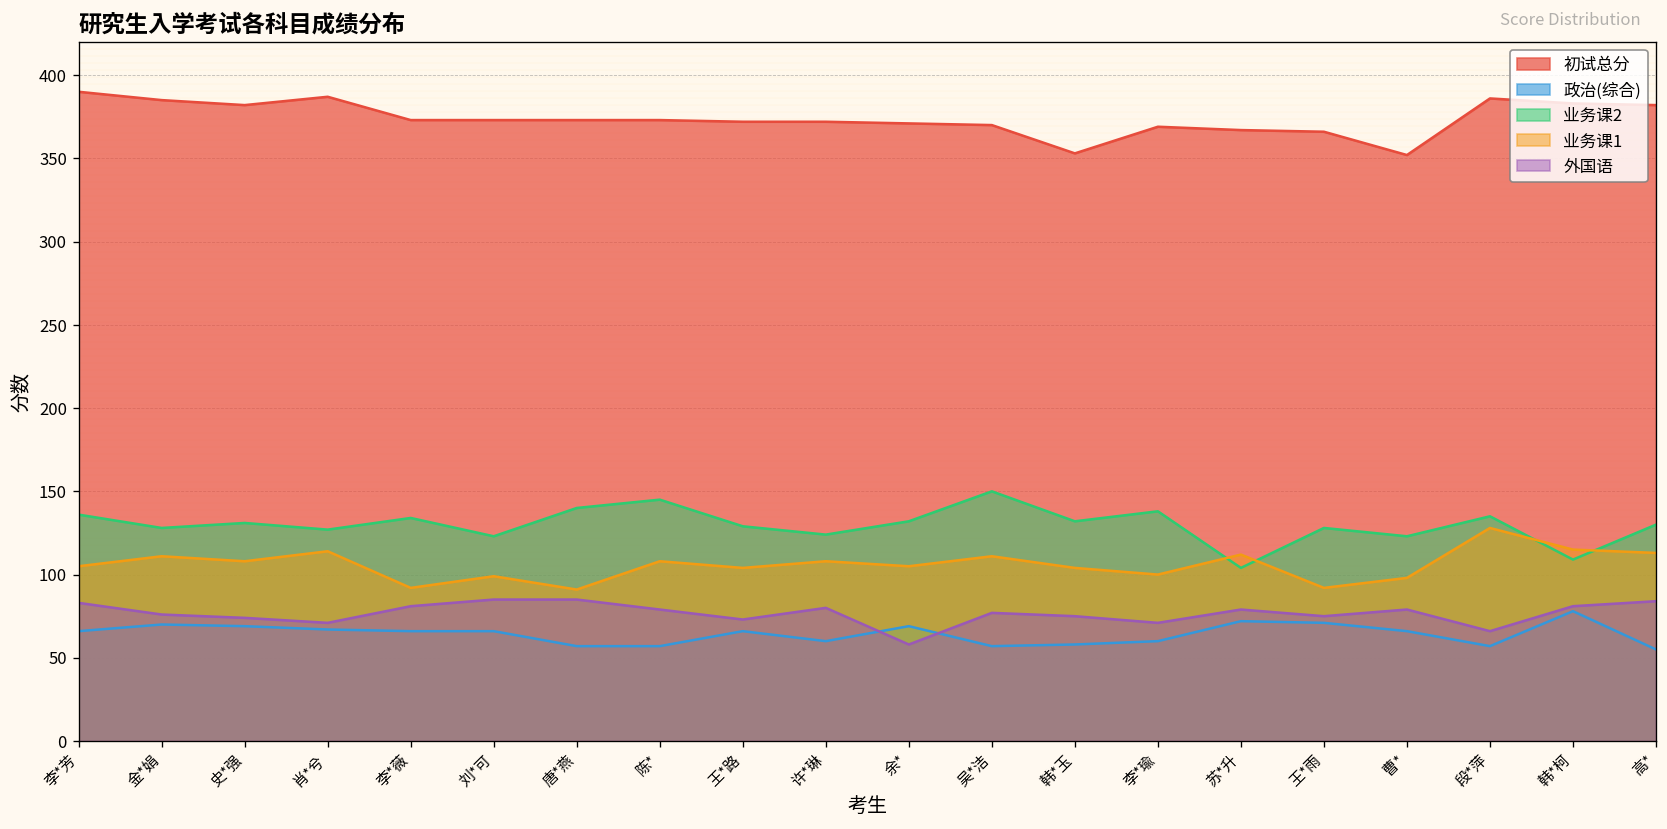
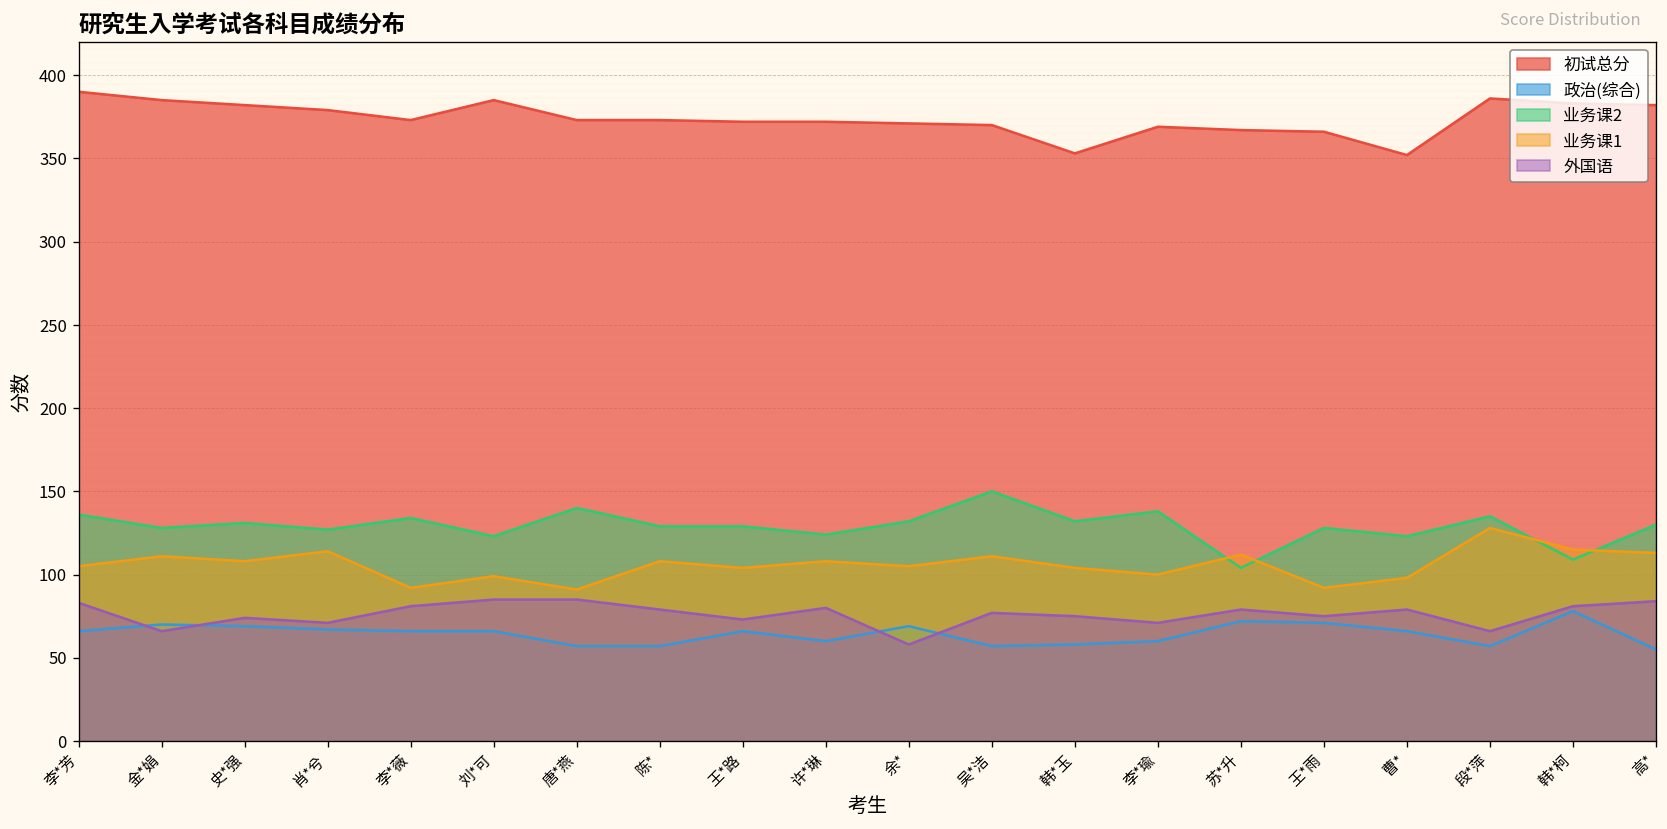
外国语, 金*娟: 76 -> 66
初试总分, 肖*兮: 387 -> 379
初试总分, 刘*可: 373 -> 385
业务课2, 陈*: 145 -> 129
